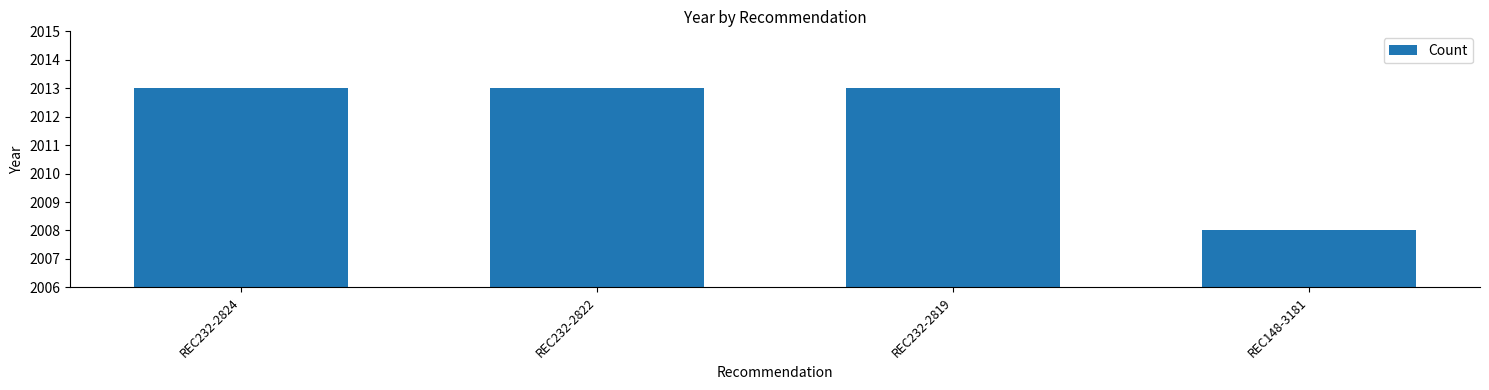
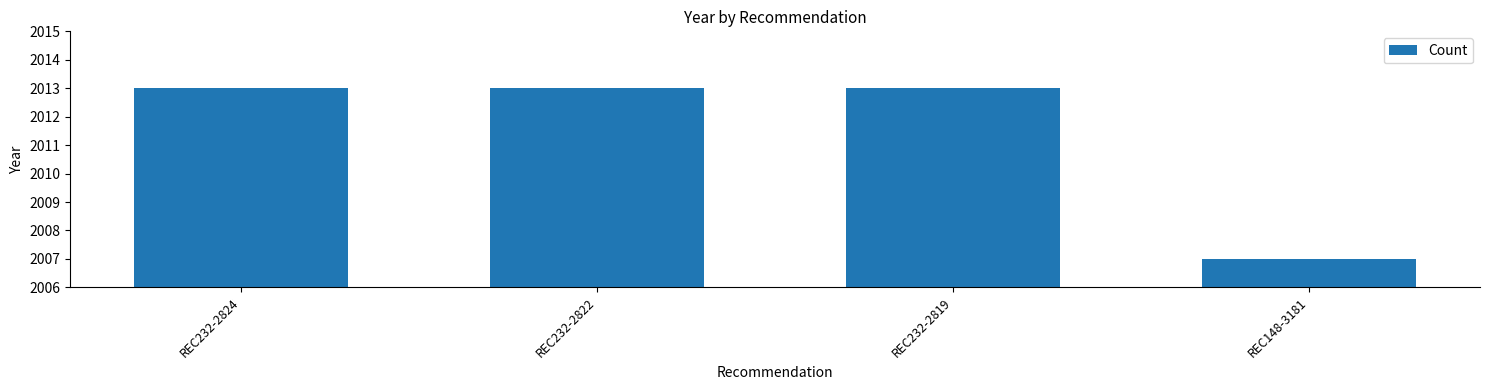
REC148-3181: 2008 -> 2007
